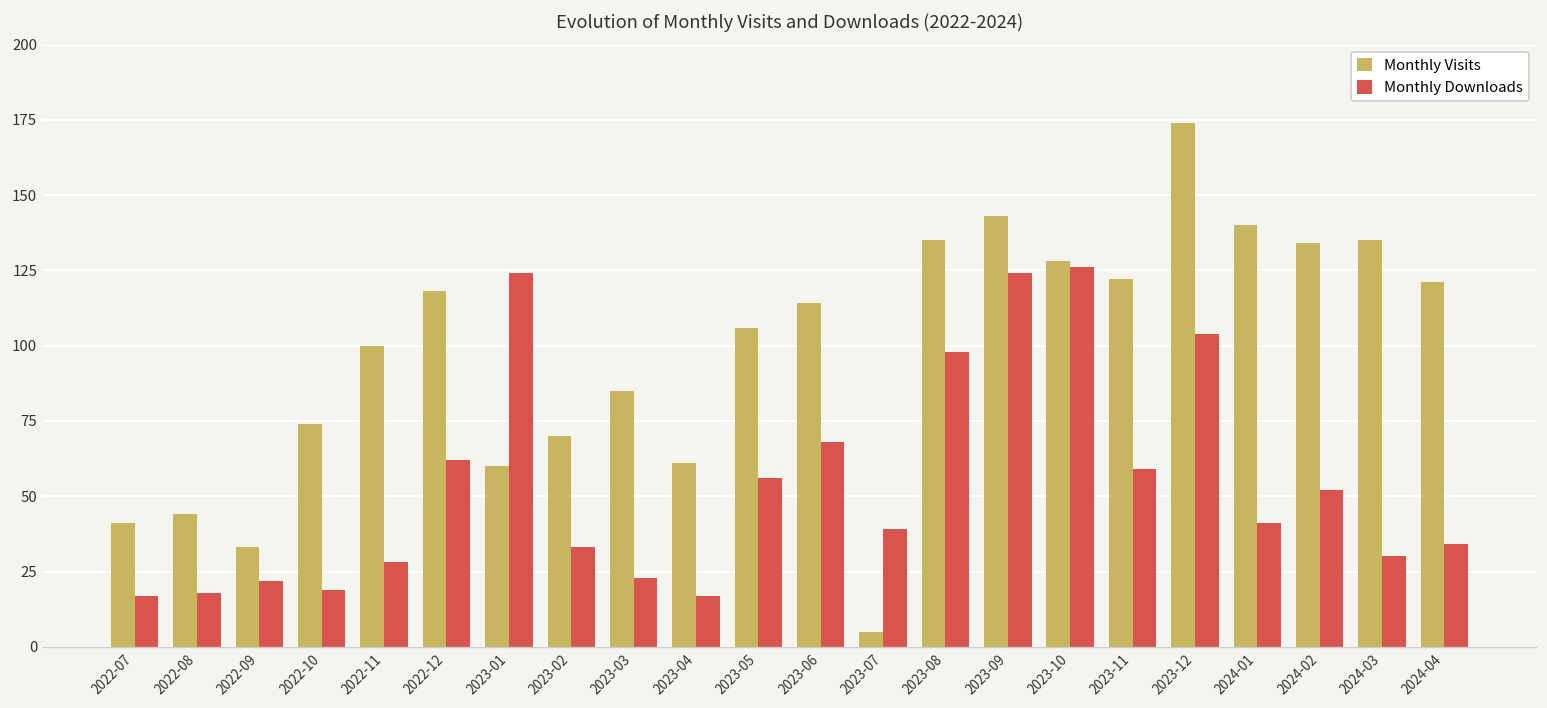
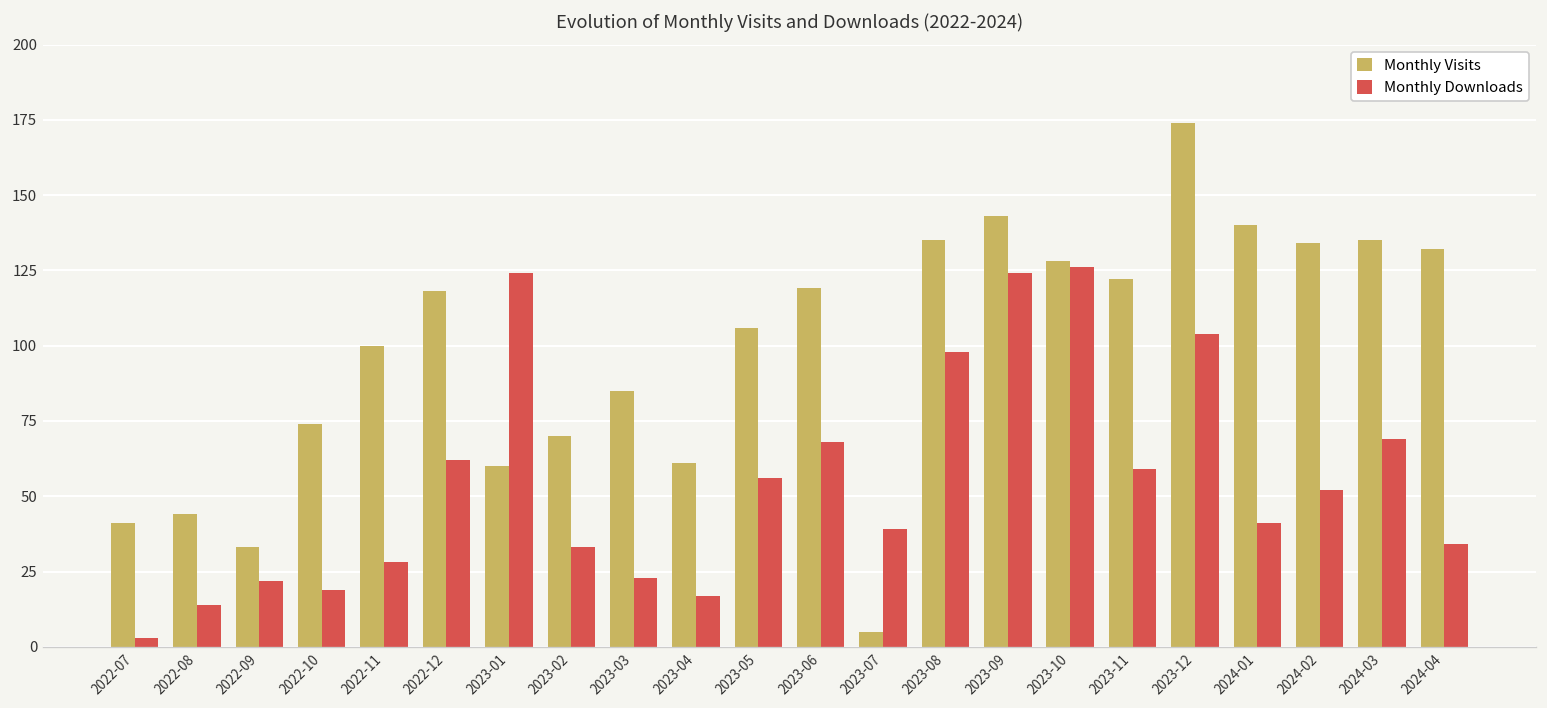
Monthly Downloads, 2022-07: 17 -> 3
Monthly Downloads, 2022-08: 18 -> 14
Monthly Visits, 2023-06: 114 -> 119
Monthly Downloads, 2024-03: 30 -> 69
Monthly Visits, 2024-04: 121 -> 132
